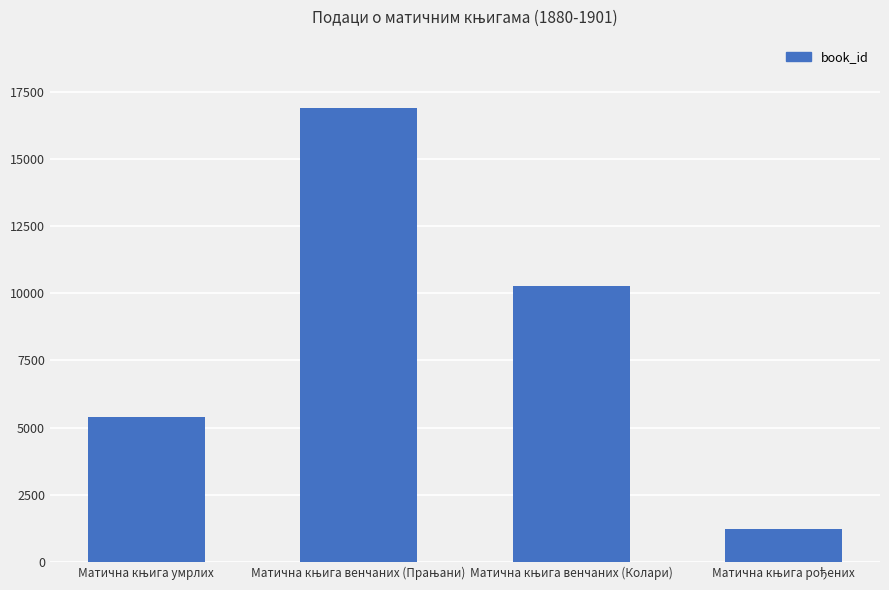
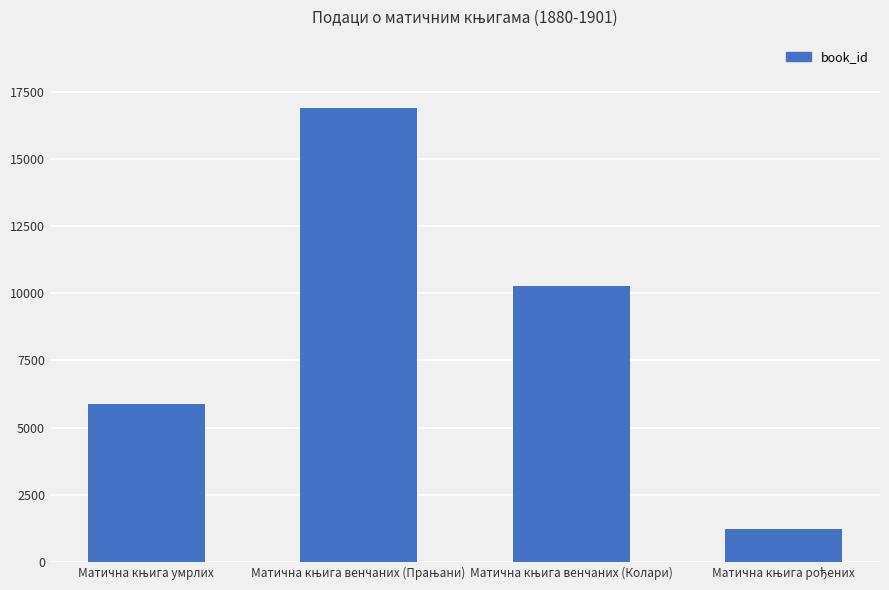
Матична књига умрлих: 5400 -> 5900
